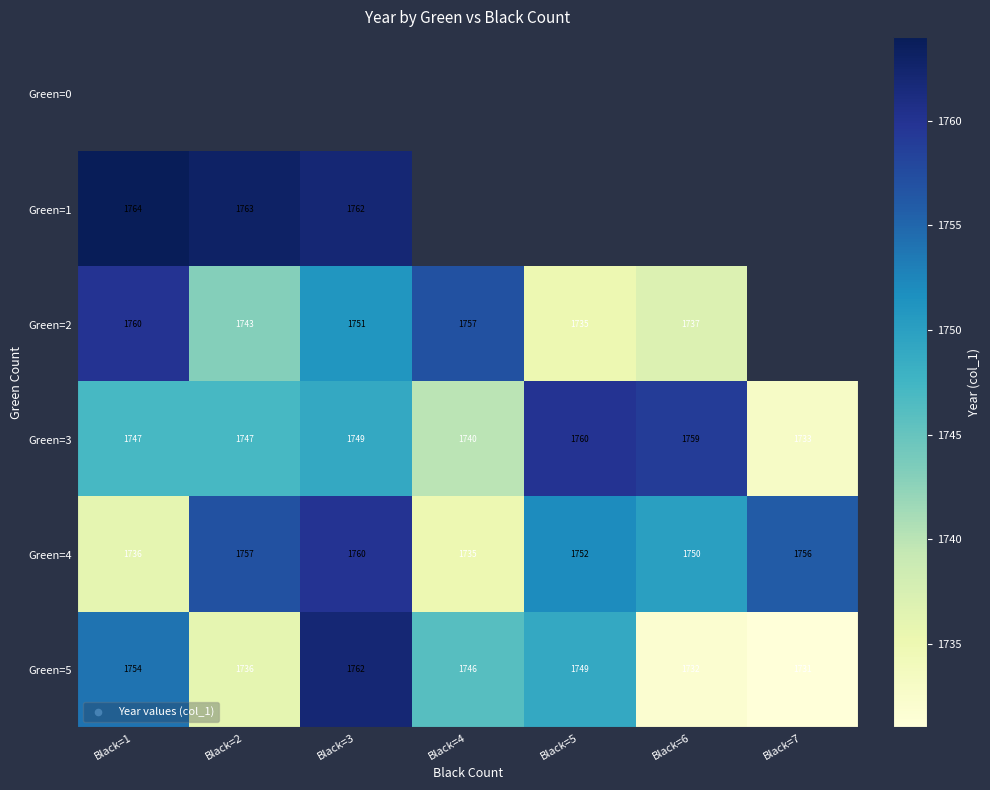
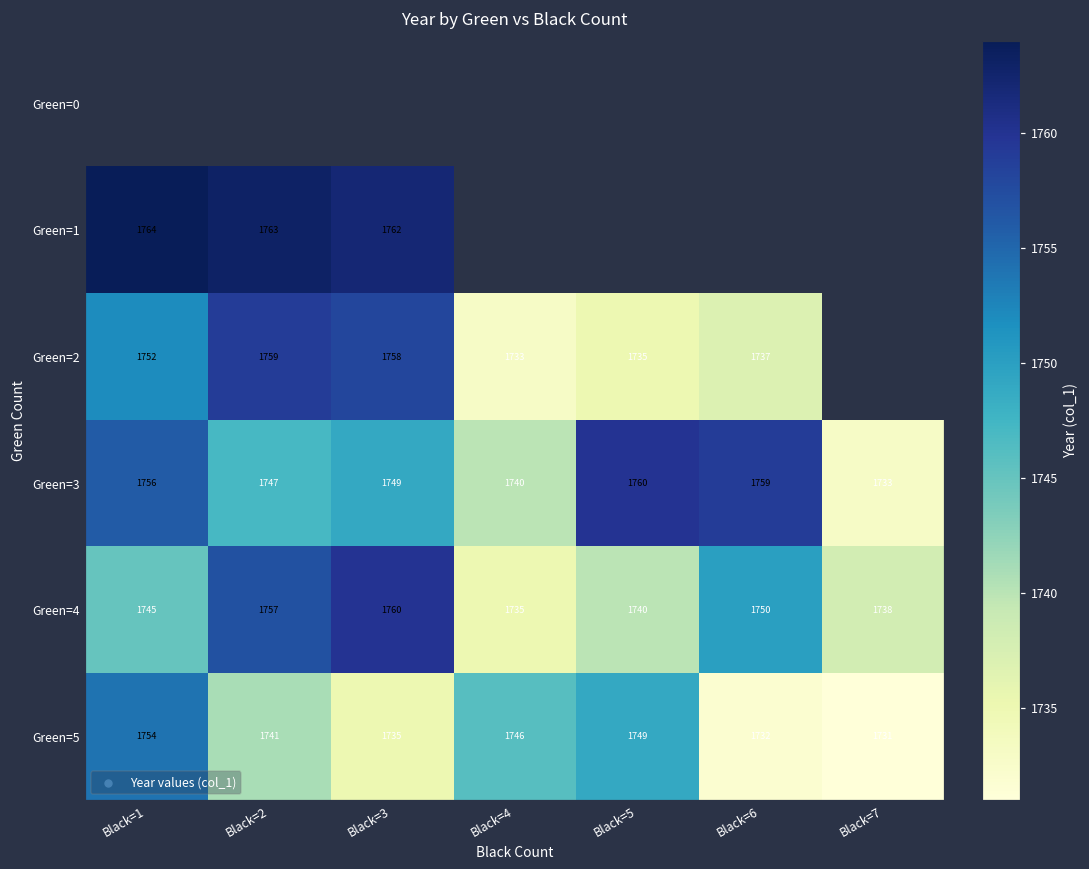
Green=2, Black=1: 1760 -> 1752
Green=2, Black=2: 1743 -> 1759
Green=2, Black=3: 1751 -> 1758
Green=2, Black=4: 1757 -> 1733
Green=3, Black=1: 1747 -> 1756
Green=4, Black=1: 1736 -> 1745
Green=4, Black=5: 1752 -> 1740
Green=4, Black=7: 1756 -> 1738
Green=5, Black=2: 1736 -> 1741
Green=5, Black=3: 1762 -> 1735
